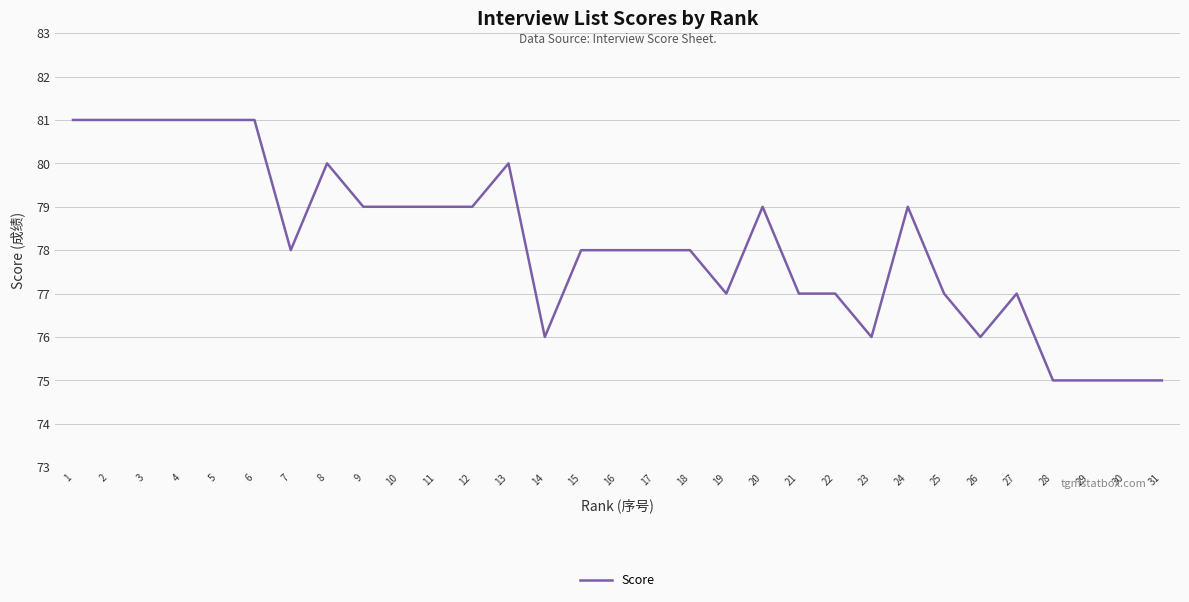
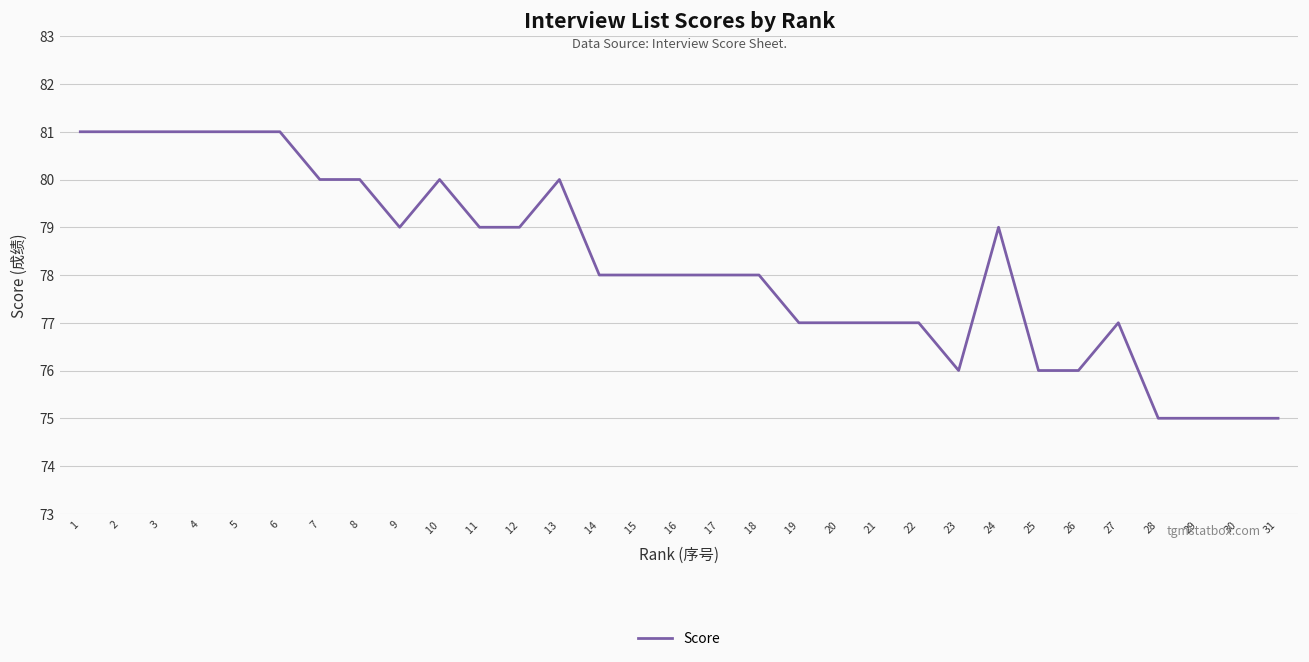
7: 78 -> 80
10: 79 -> 80
14: 76 -> 78
20: 79 -> 77
25: 77 -> 76
